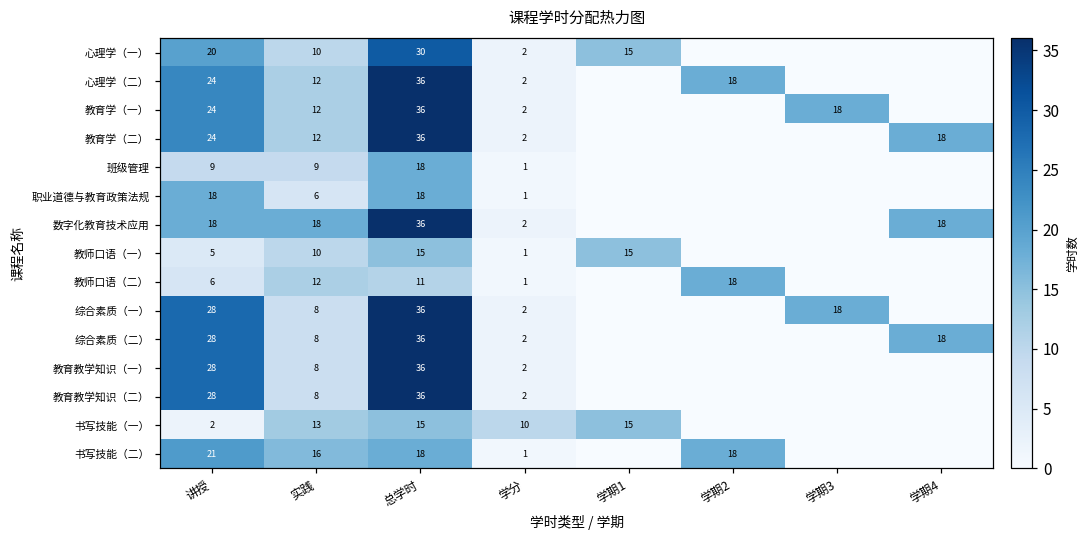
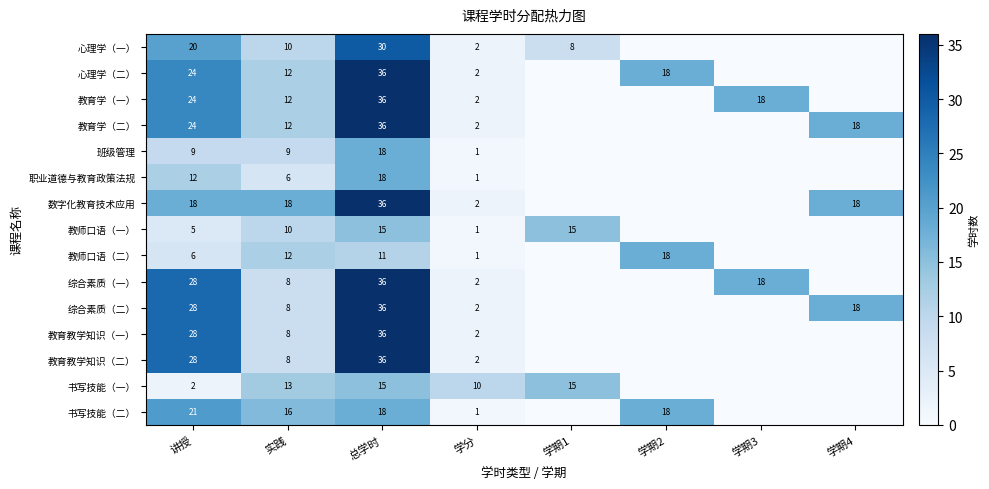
心理学（一）, 学期1: 15 -> 8
职业道德与教育政策法规, 讲授: 18 -> 12
